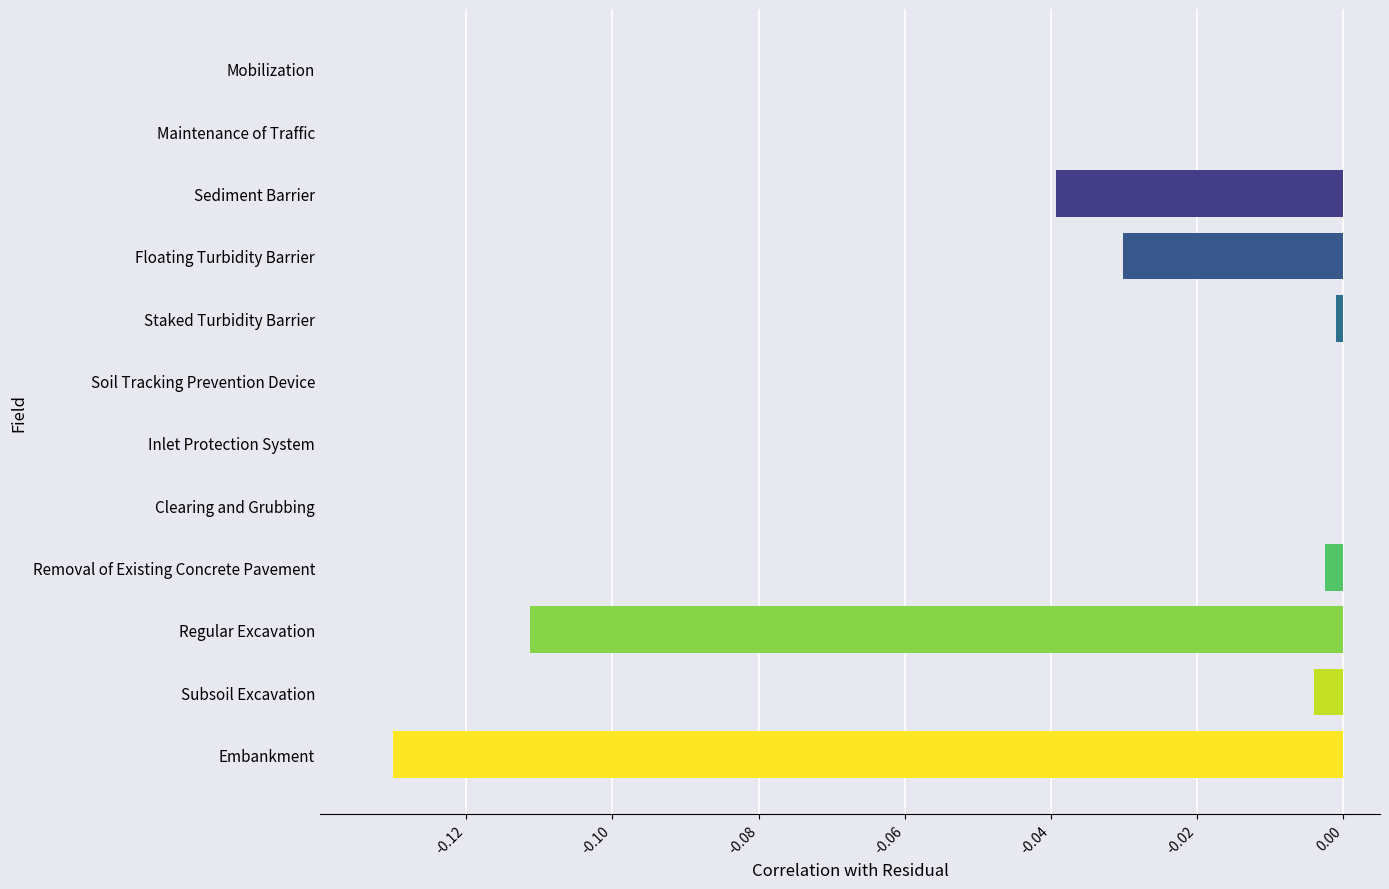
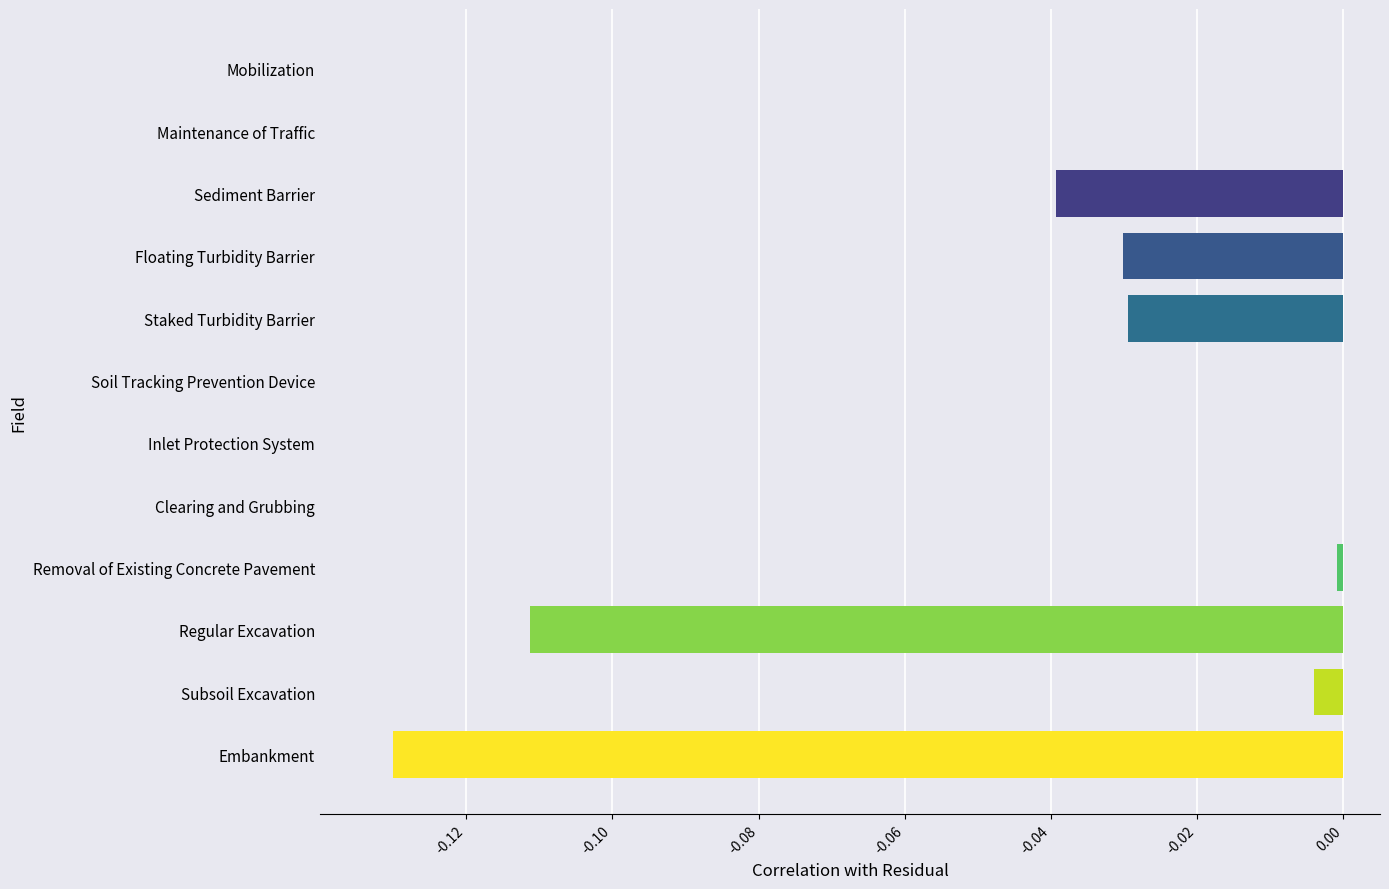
Staked Turbidity Barrier: -0.001 -> -0.030
Removal of Existing Concrete Pavement: -0.003 -> -0.001
